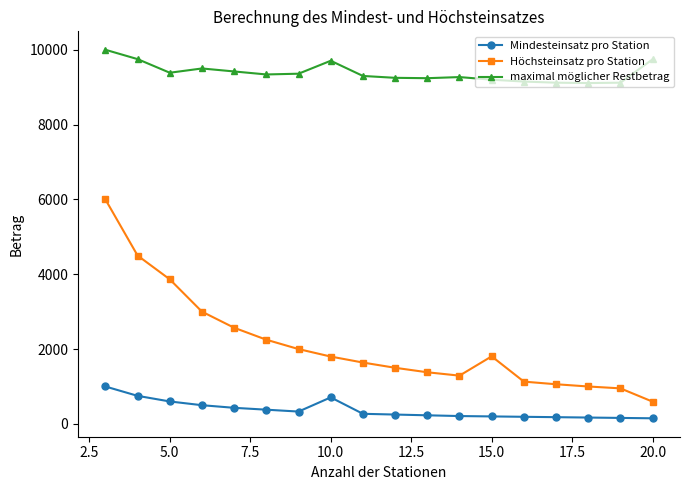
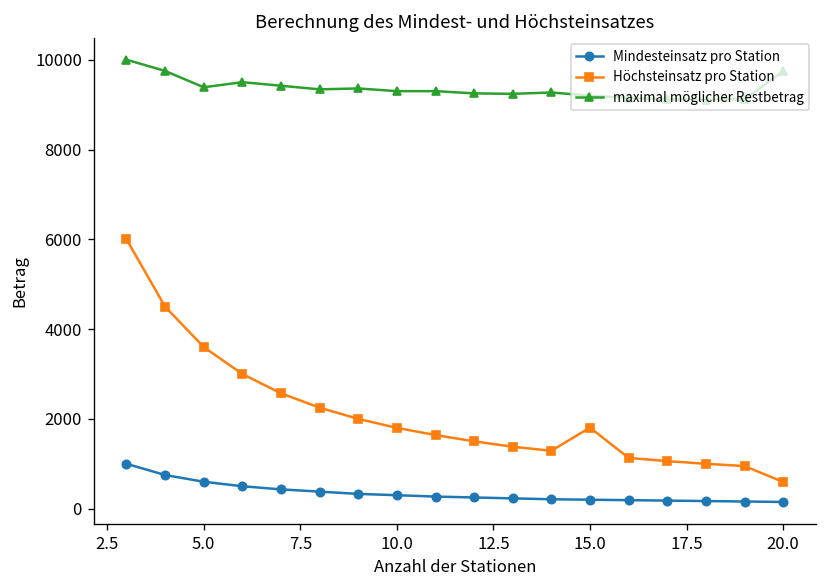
Höchsteinsatz pro Station, 5.0: 3900 -> 3600
Mindesteinsatz pro Station, 10.0: 700 -> 300
maximal möglicher Restbetrag, 10.0: 9700 -> 9300
